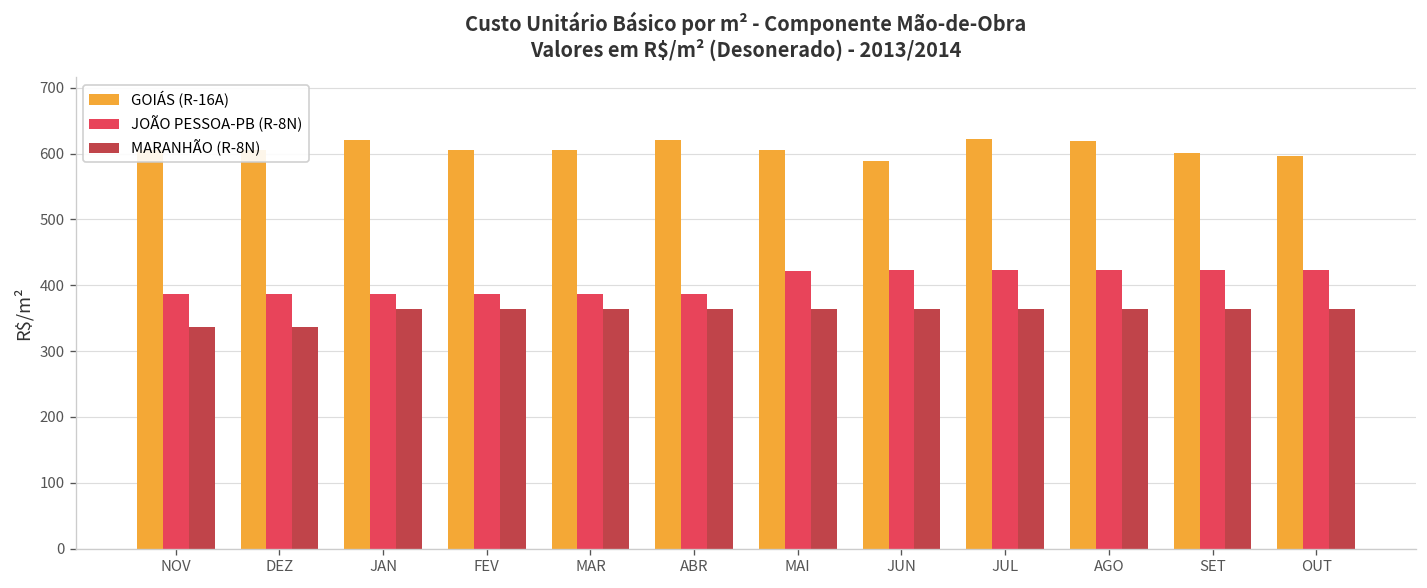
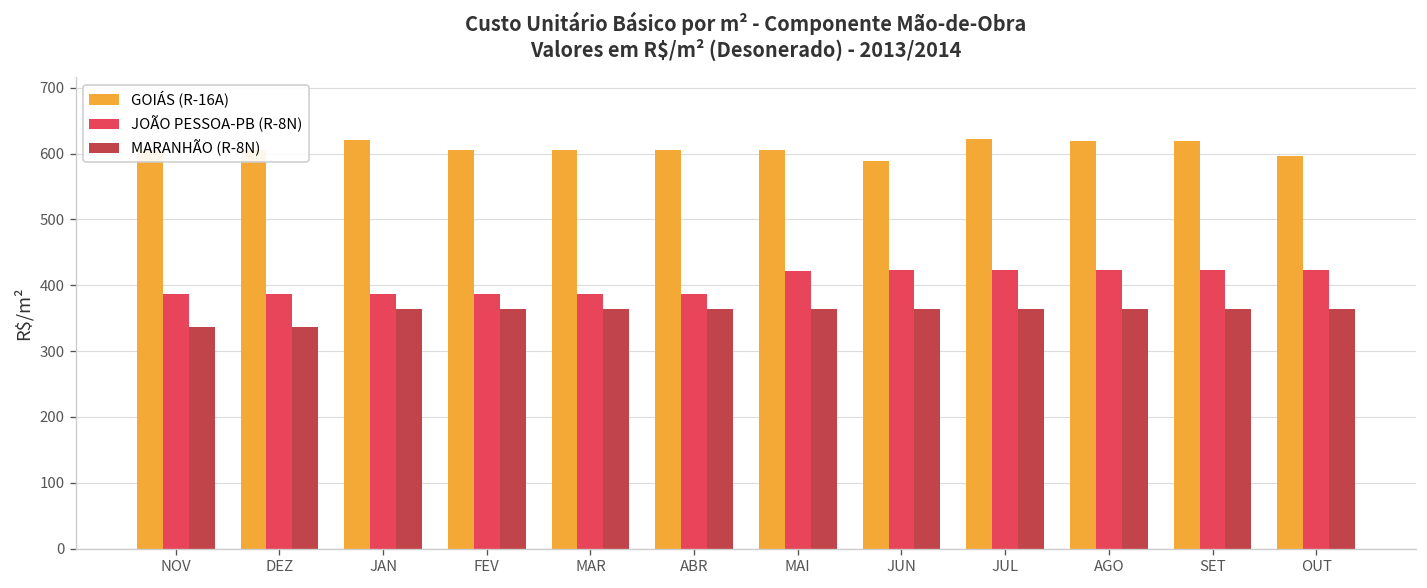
GOIÁS (R-16A), ABR: 620 -> 610
GOIÁS (R-16A), SET: 600 -> 620
